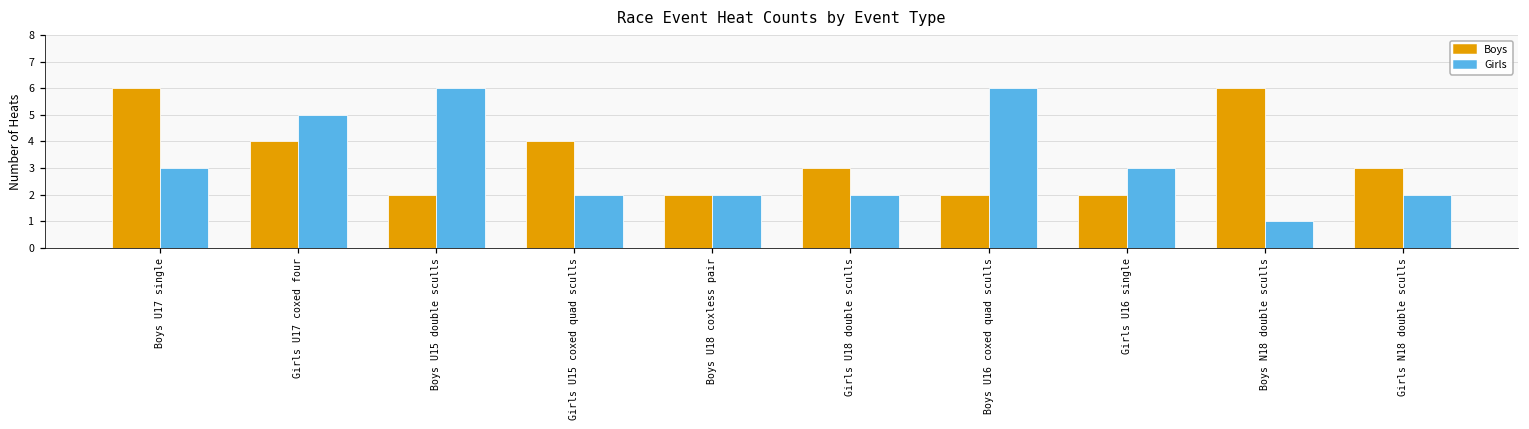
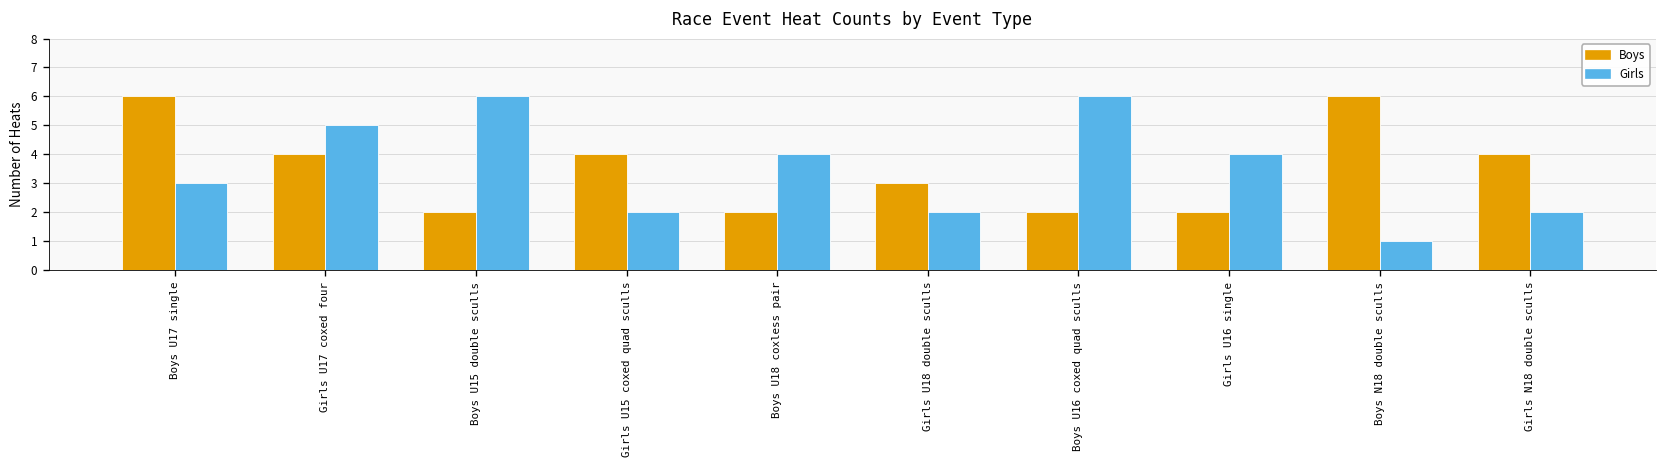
Girls, Boys U18 coxless pair: 2 -> 4
Girls, Girls U16 single: 3 -> 4
Boys, Girls N18 double sculls: 3 -> 4
